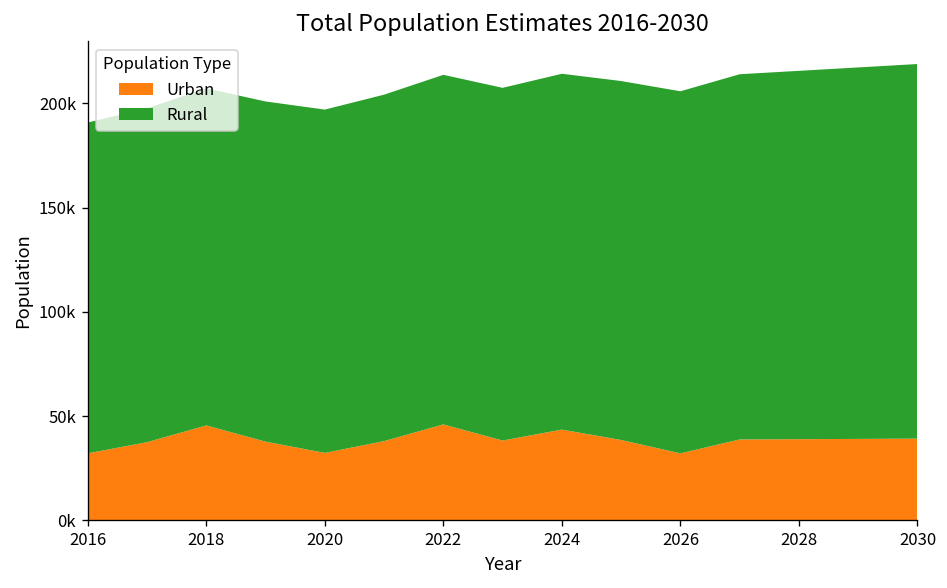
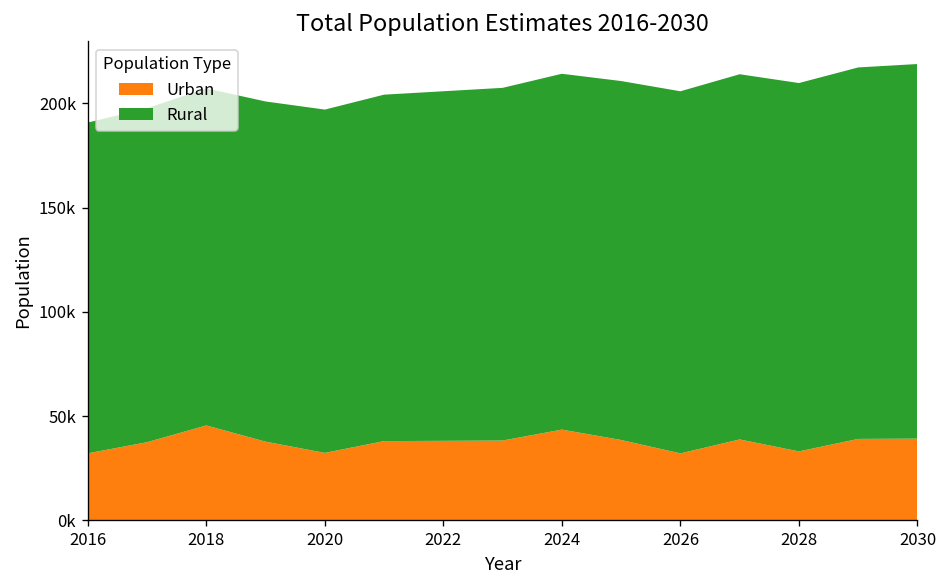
Urban, 2022: 46000 -> 38000
Urban, 2028: 39000 -> 33000
